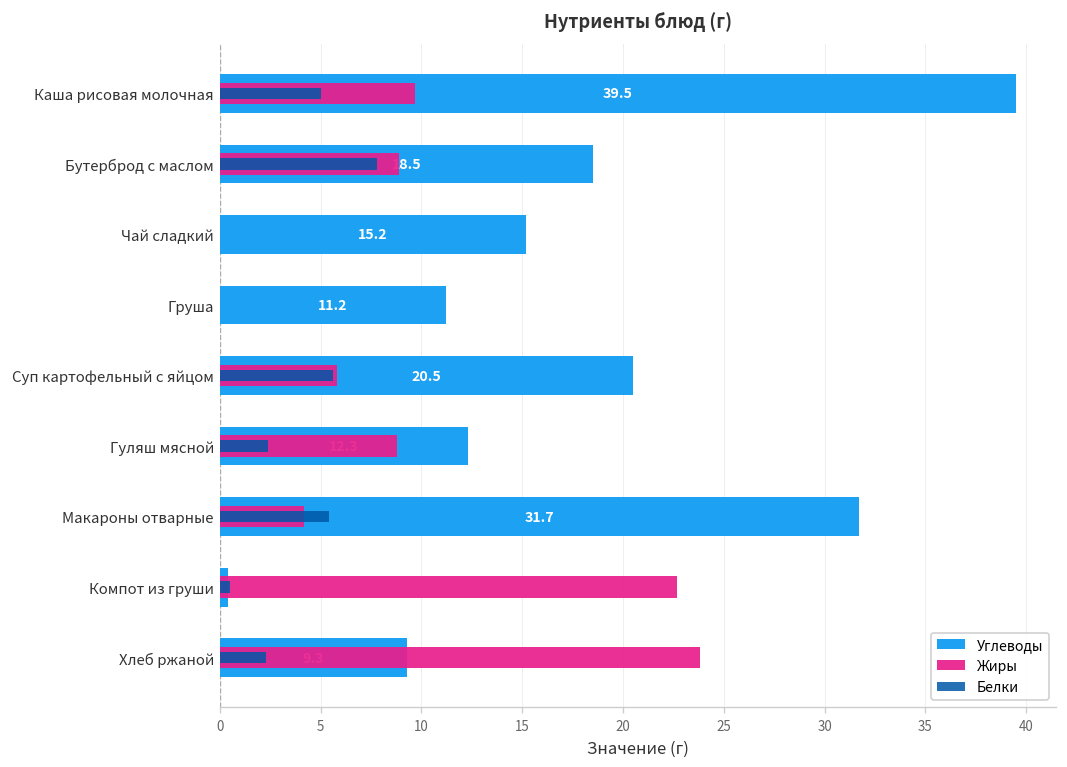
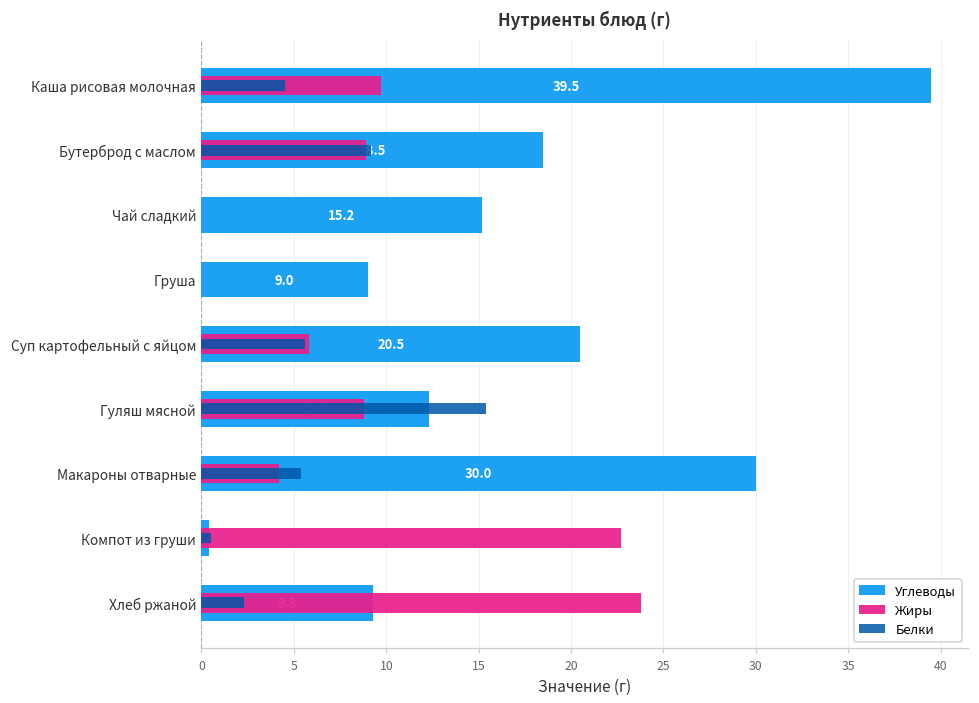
Белки, Каша рисовая молочная: 5.0 -> 4.5
Белки, Бутерброд с маслом: 7.8 -> 9.2
Углеводы, Груша: 11.2 -> 9.0
Белки, Гуляш мясной: 2.4 -> 15.4
Углеводы, Макароны отварные: 31.7 -> 30.0
